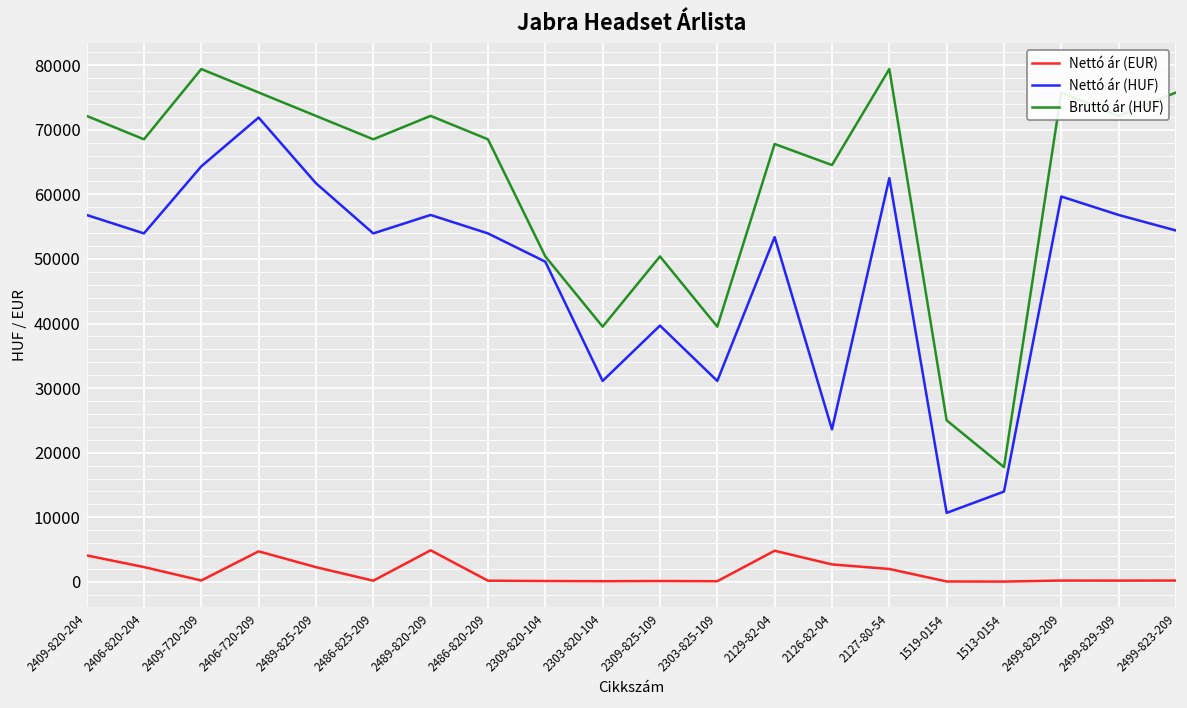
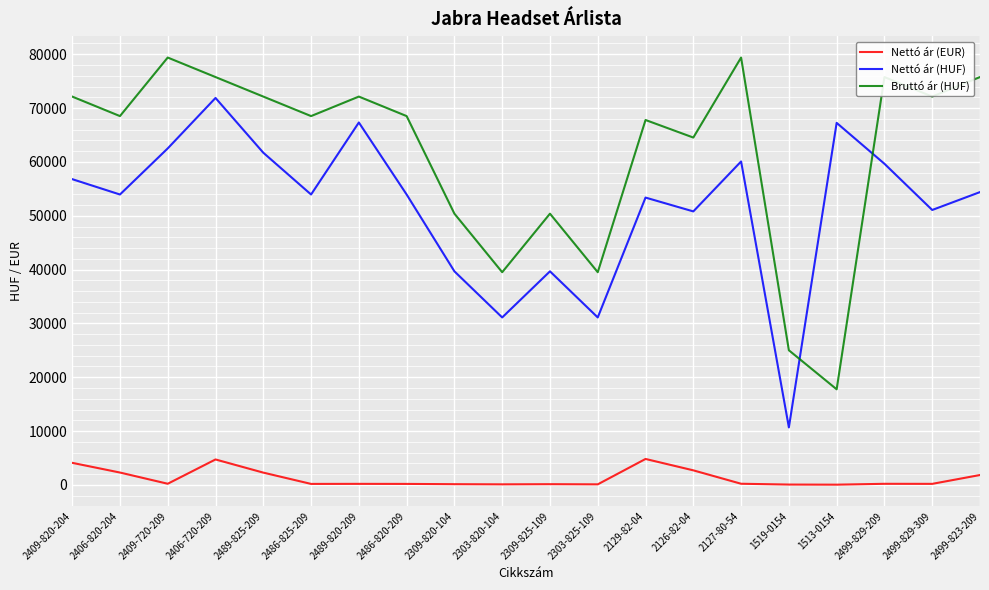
Nettó ár (HUF), 2409-720-209: 64000 -> 63000
Nettó ár (EUR), 2489-820-209: 5000 -> 0
Nettó ár (HUF), 2489-820-209: 57000 -> 67000
Nettó ár (HUF), 2309-820-104: 50000 -> 40000
Nettó ár (HUF), 2126-82-04: 24000 -> 51000
Nettó ár (EUR), 2127-80-54: 2000 -> 0
Nettó ár (HUF), 2127-80-54: 63000 -> 60000
Nettó ár (HUF), 1513-0154: 14000 -> 67000
Nettó ár (HUF), 2499-829-309: 57000 -> 51000
Nettó ár (EUR), 2499-823-209: 0 -> 2000
